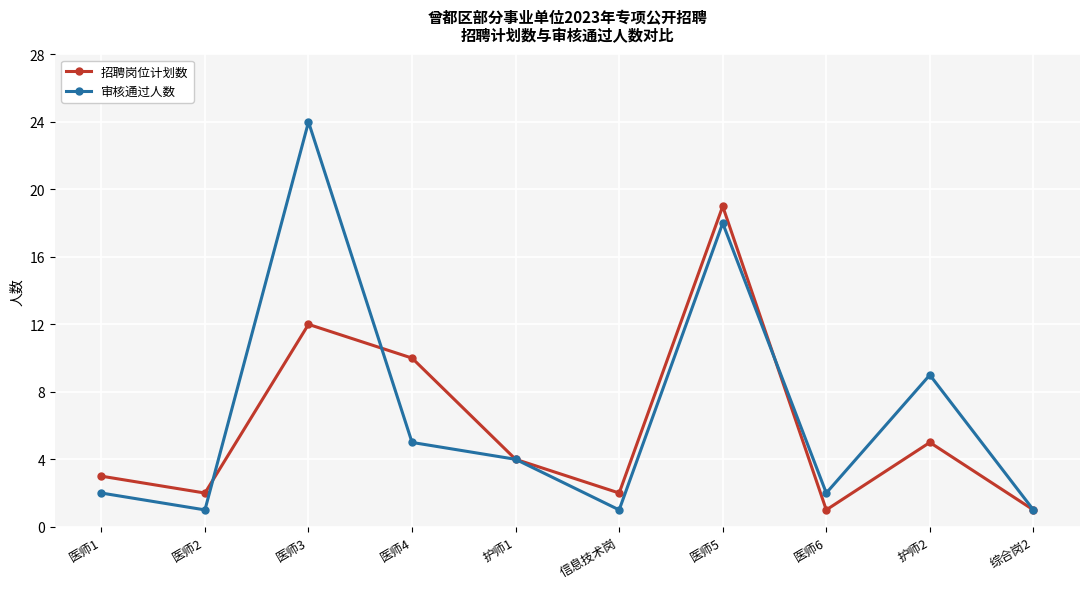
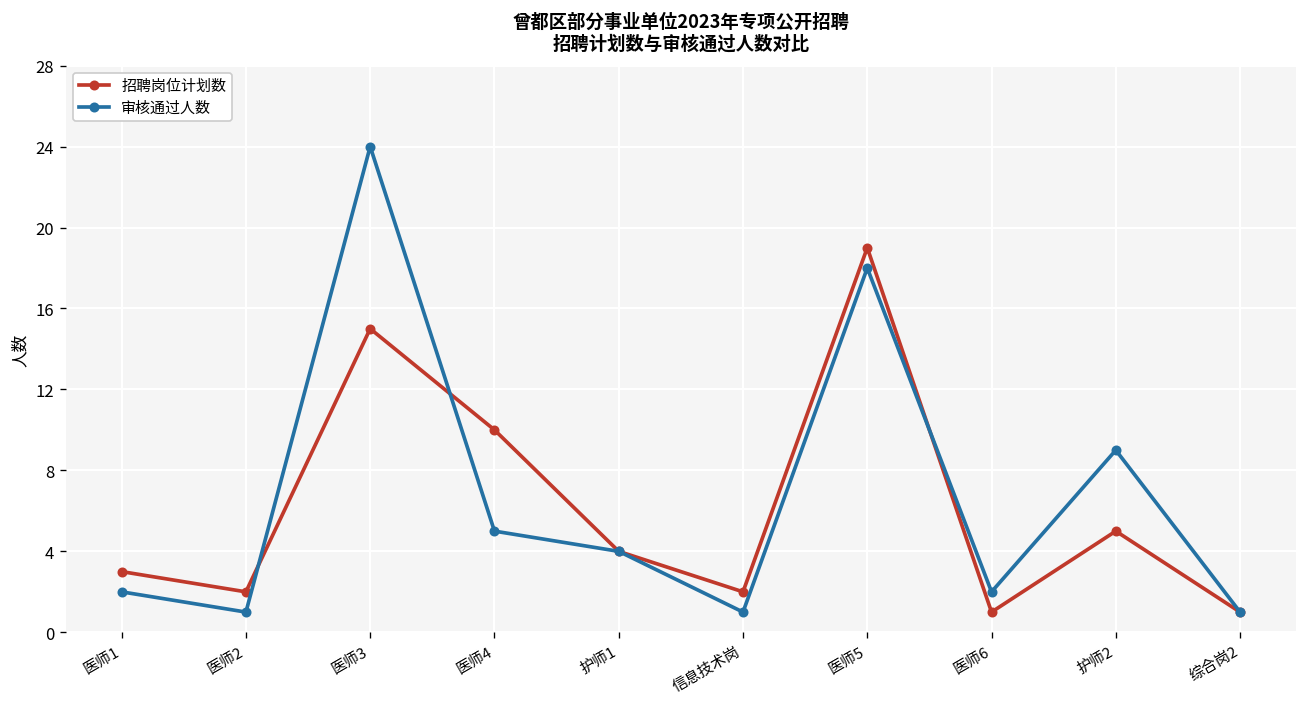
招聘岗位计划数, 医师3: 12 -> 15
